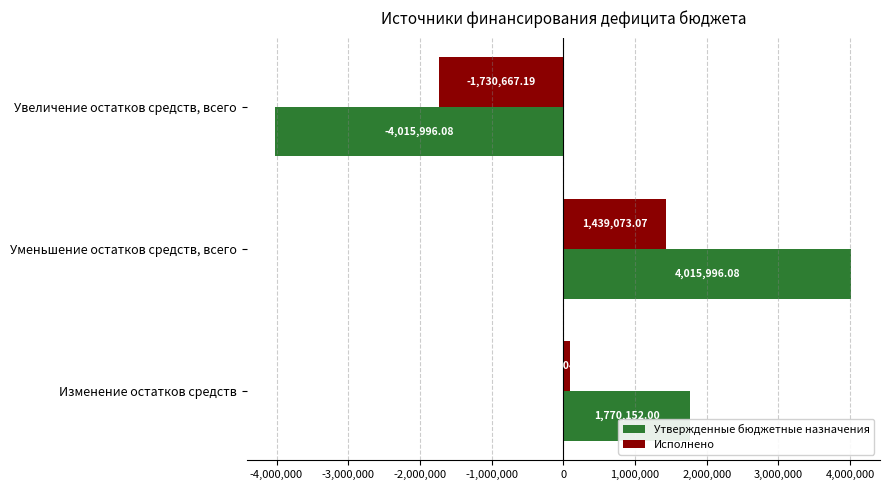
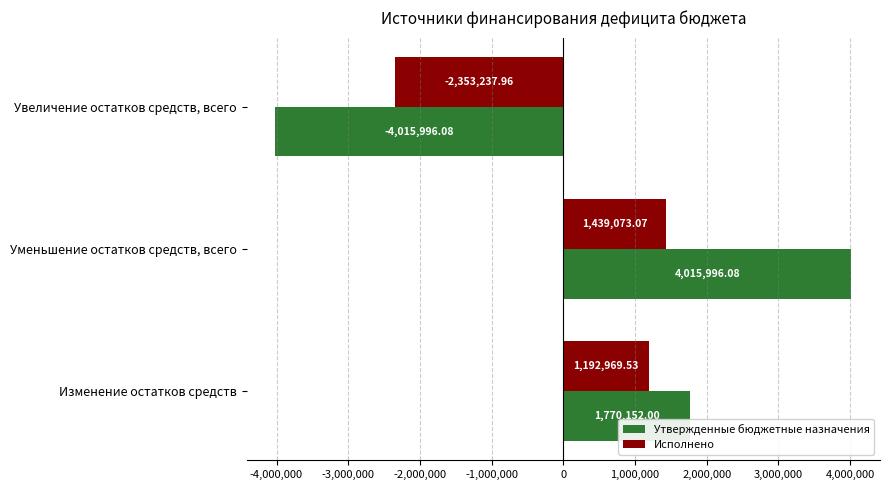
Исполнено, Увеличение остатков средств, всего: -1,730,667.19 -> -2,353,237.96
Исполнено, Изменение остатков средств: 100,000 -> 1,200,000
